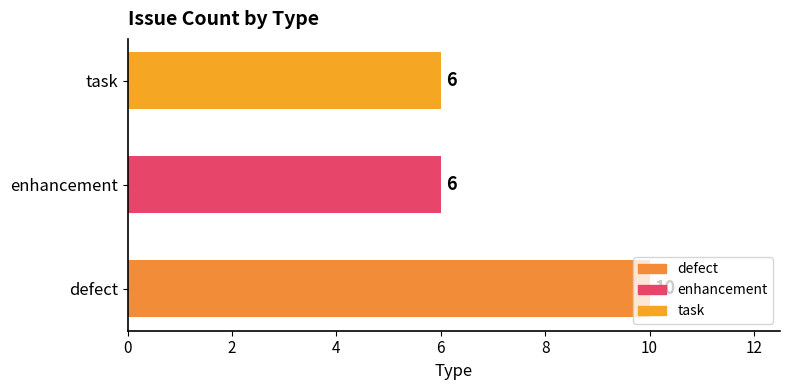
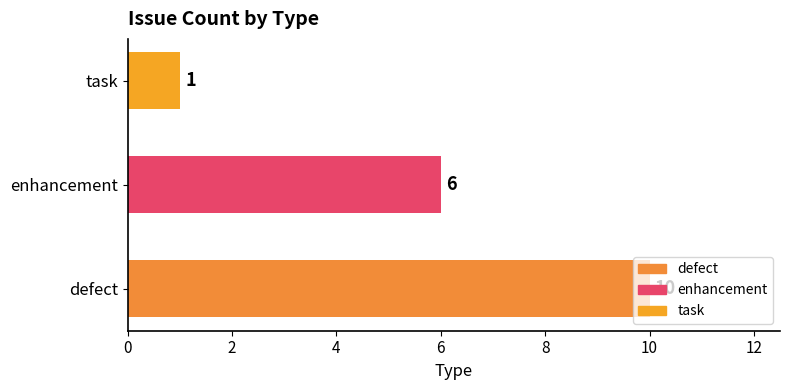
task: 6 -> 1
